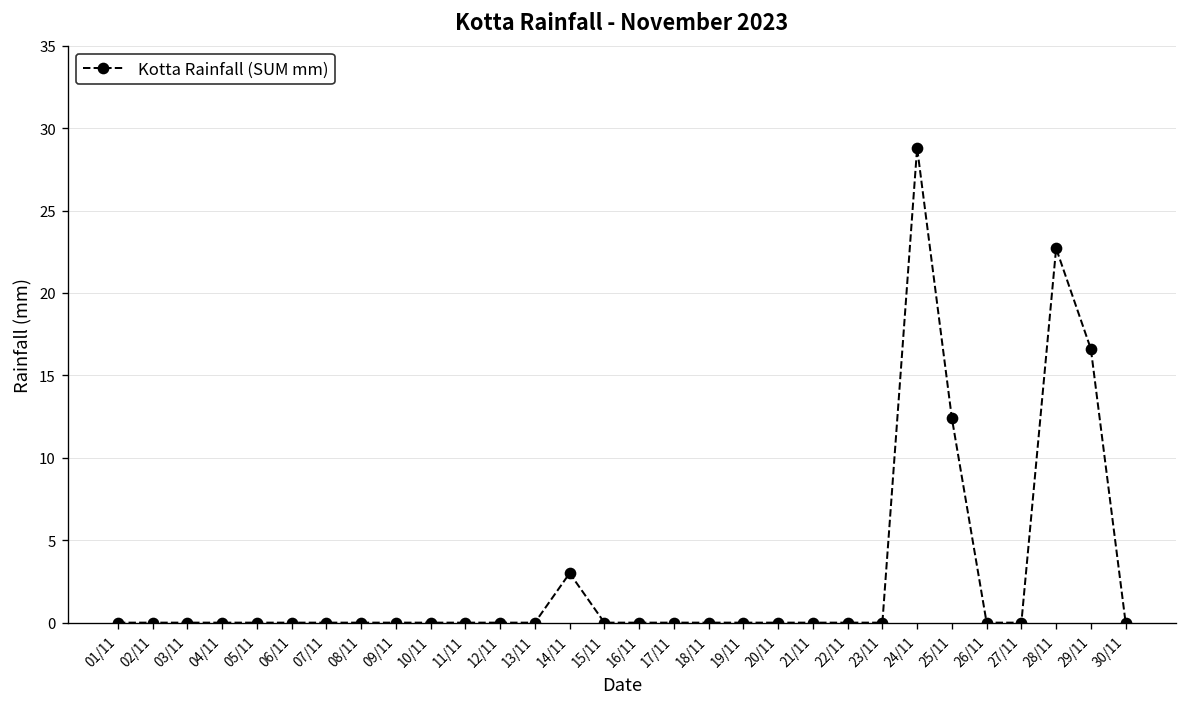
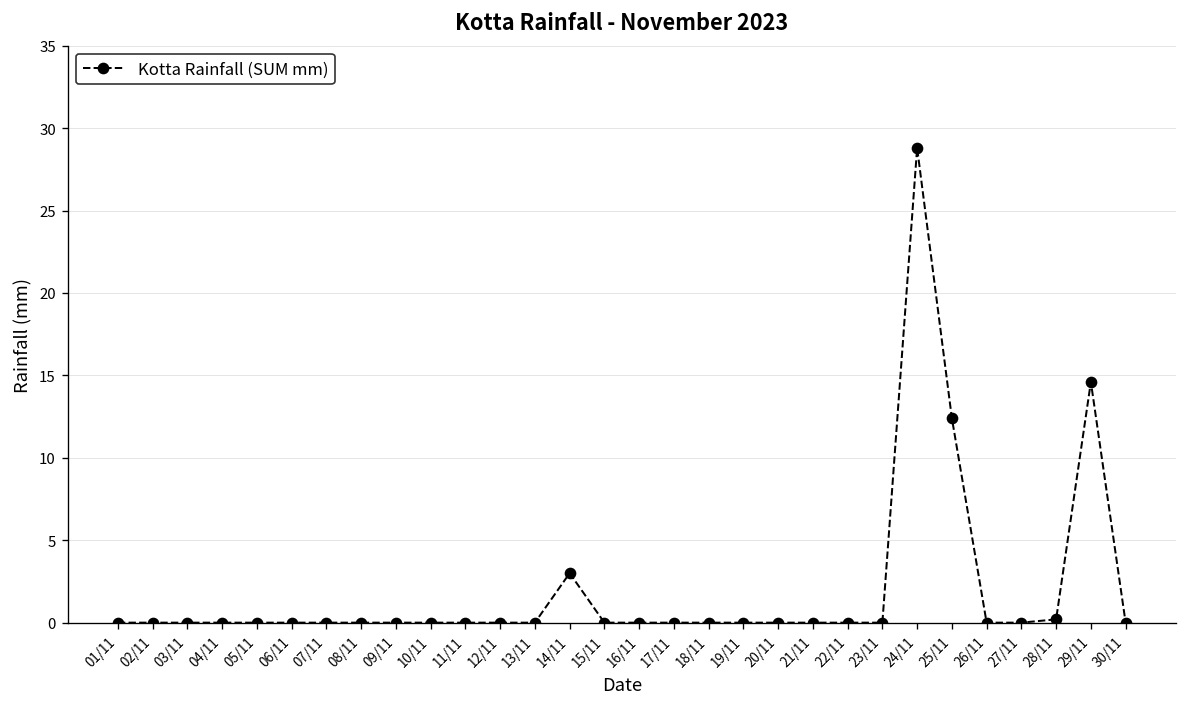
28/11: 22.7 -> 0.2
29/11: 16.6 -> 14.6
